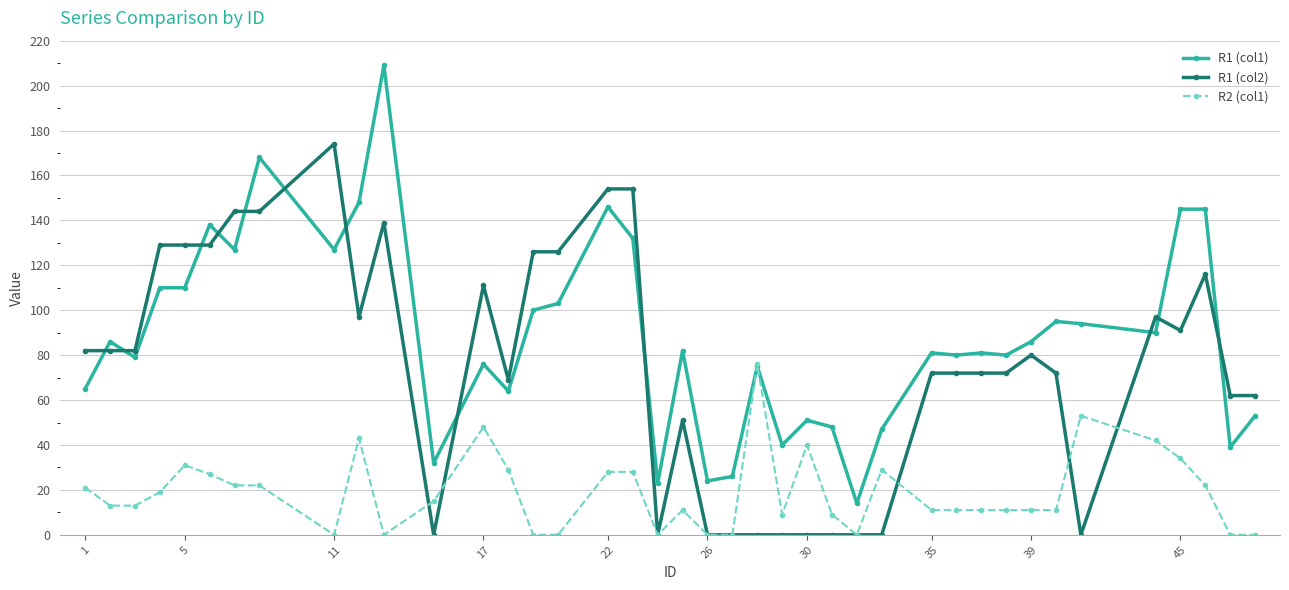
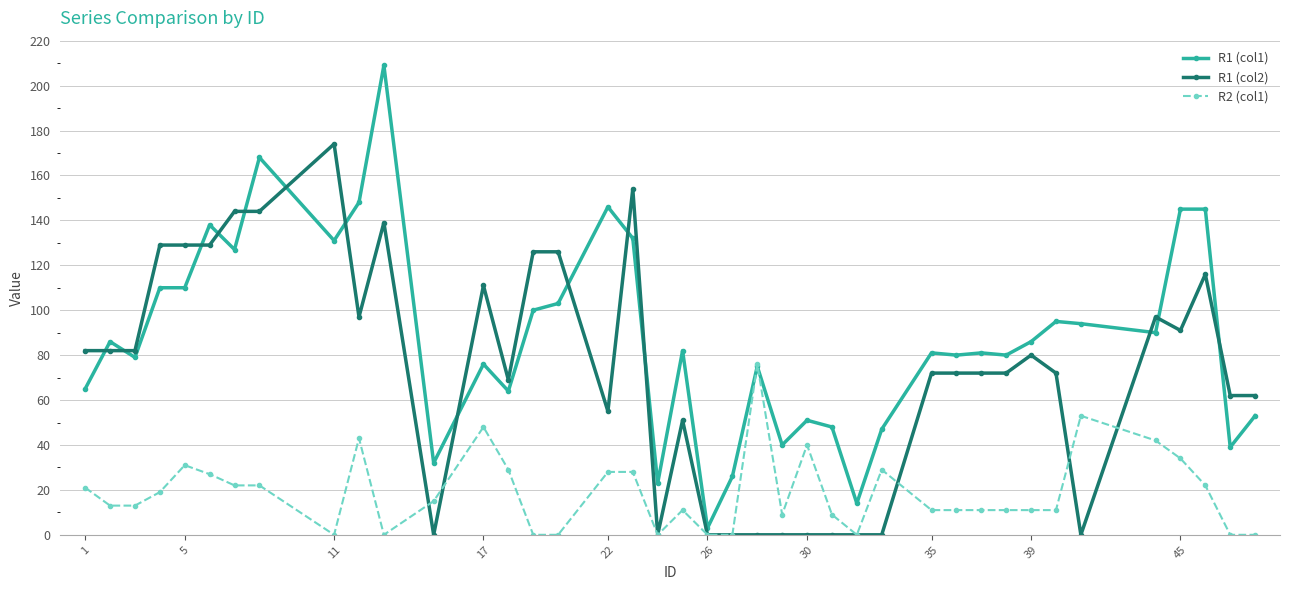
R1 (col1), 11: 127 -> 131
R1 (col2), 22: 154 -> 55
R1 (col1), 26: 24 -> 3
